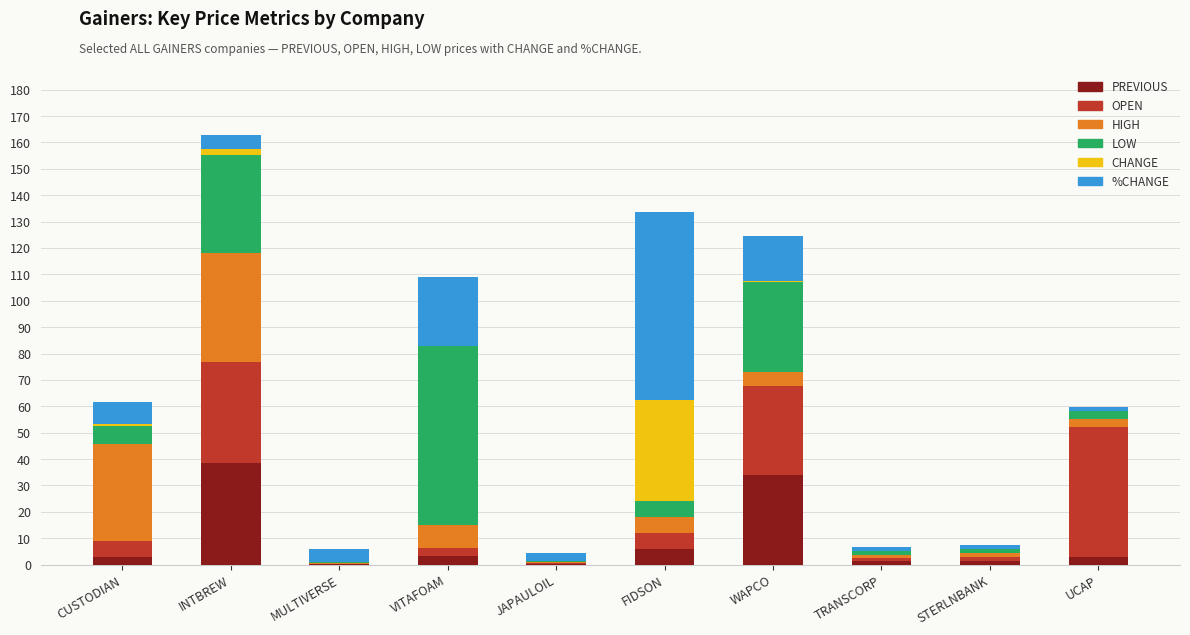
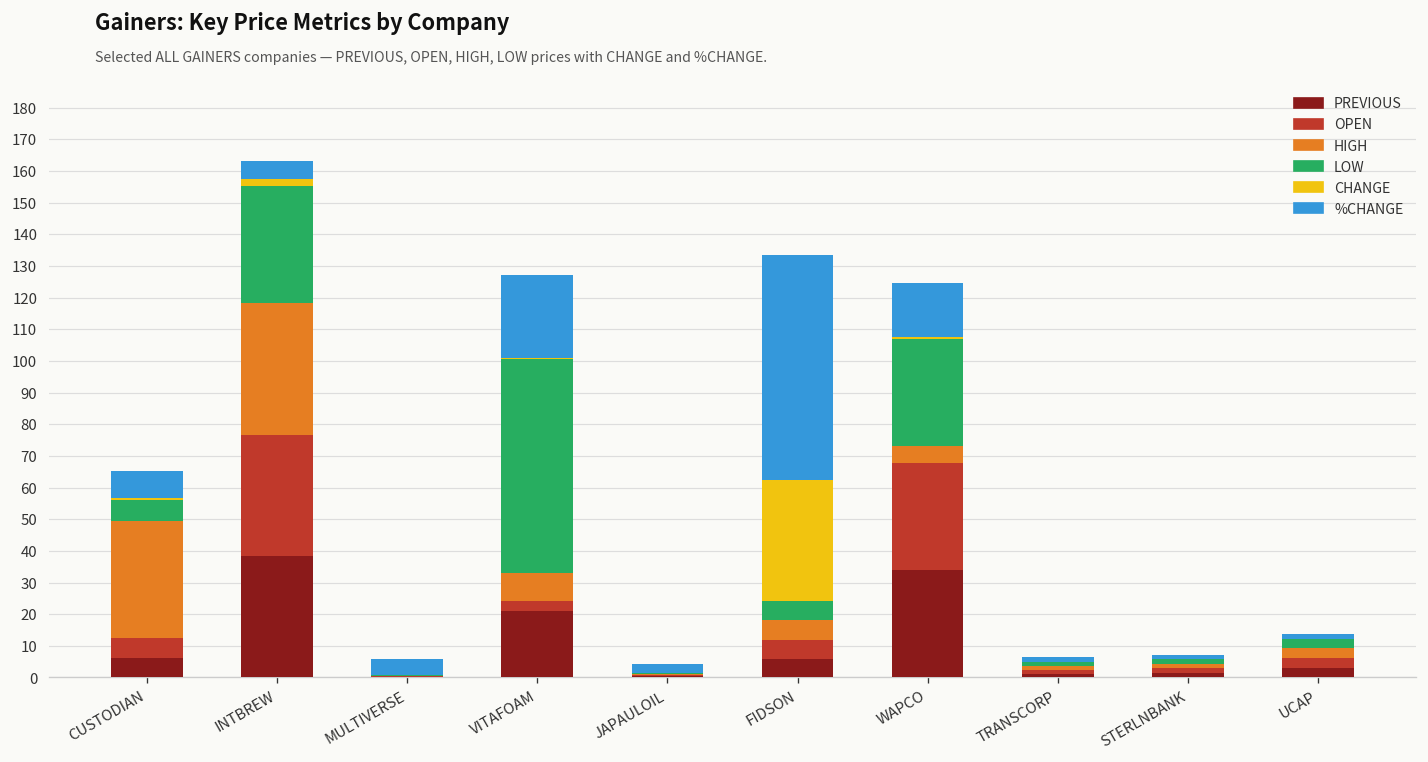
PREVIOUS, CUSTODIAN: 3 -> 6
PREVIOUS, VITAFOAM: 3 -> 21
OPEN, UCAP: 49 -> 3
